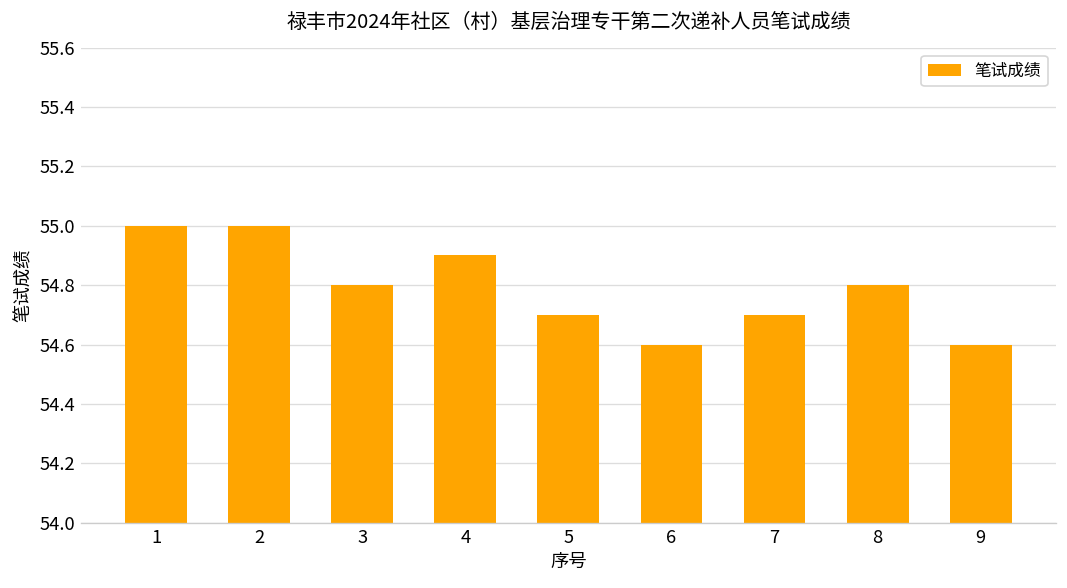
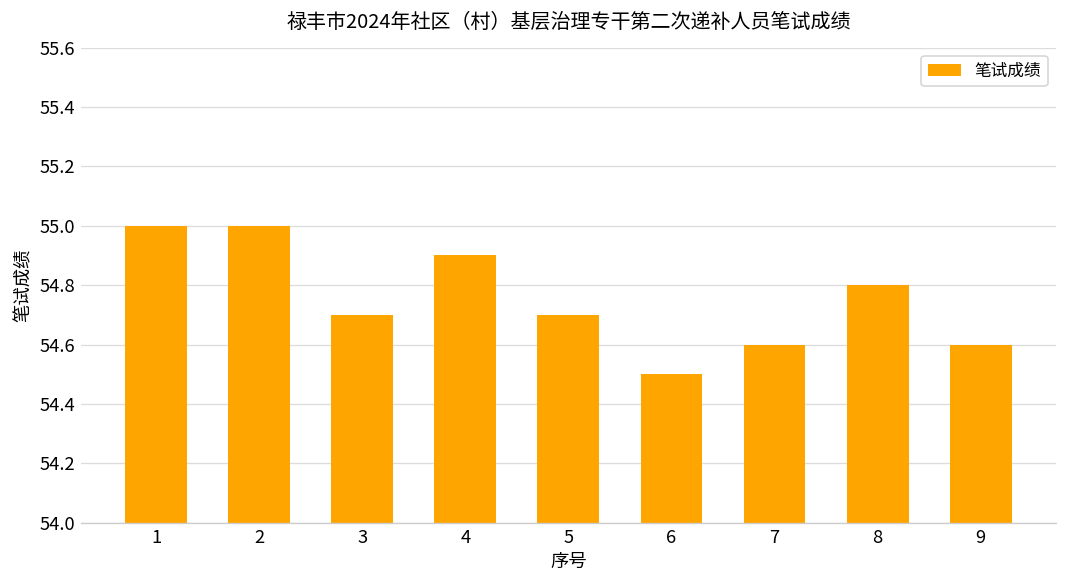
3: 54.8 -> 54.7
6: 54.6 -> 54.5
7: 54.7 -> 54.6
